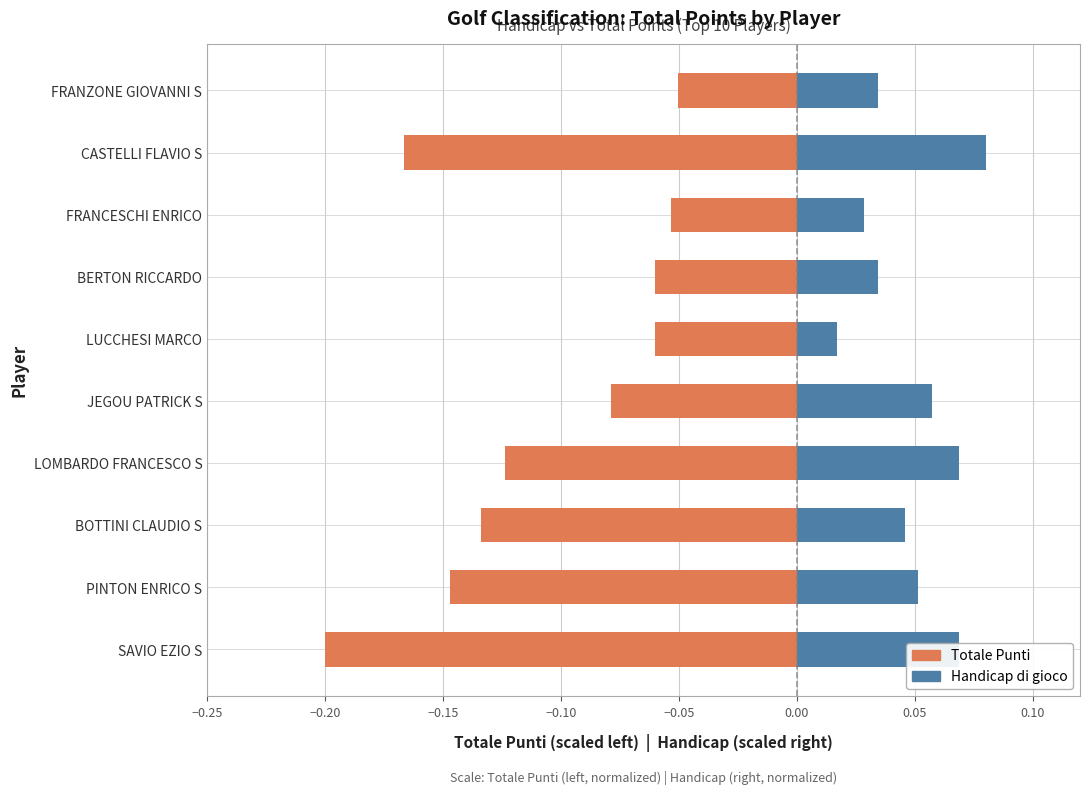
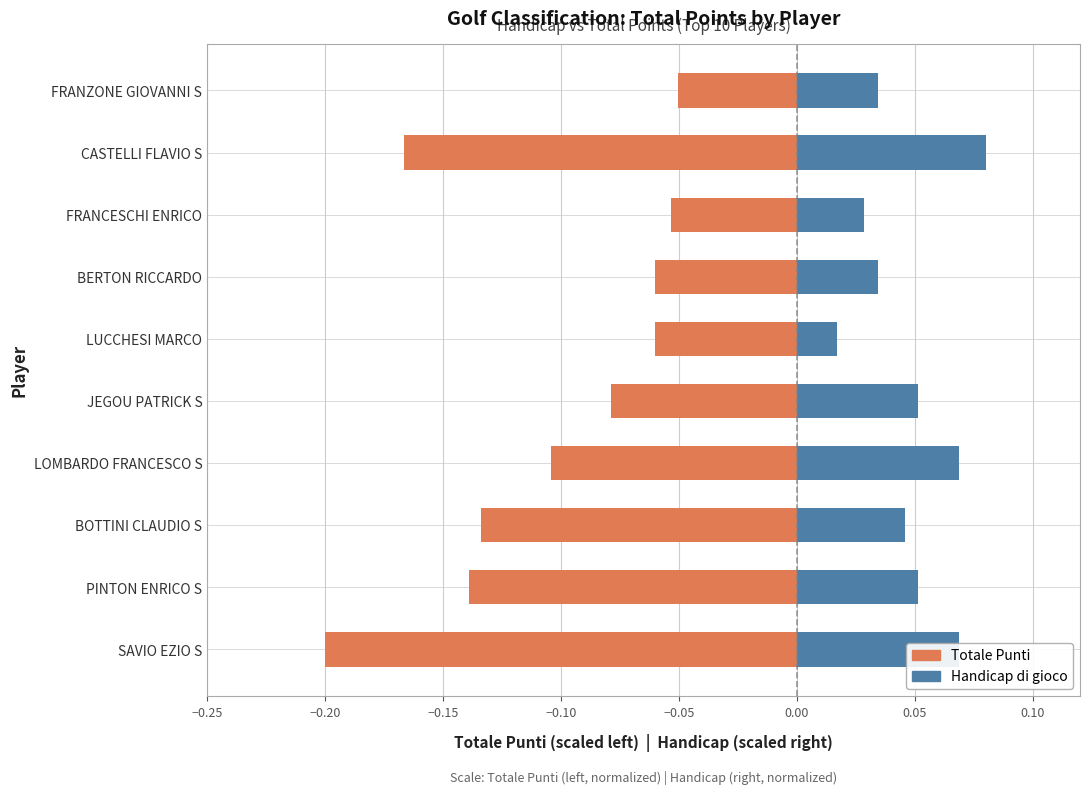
Handicap di gioco, JEGOU PATRICK S: 0.057 -> 0.051
Totale Punti, LOMBARDO FRANCESCO S: -0.124 -> -0.104
Totale Punti, PINTON ENRICO S: -0.147 -> -0.139
